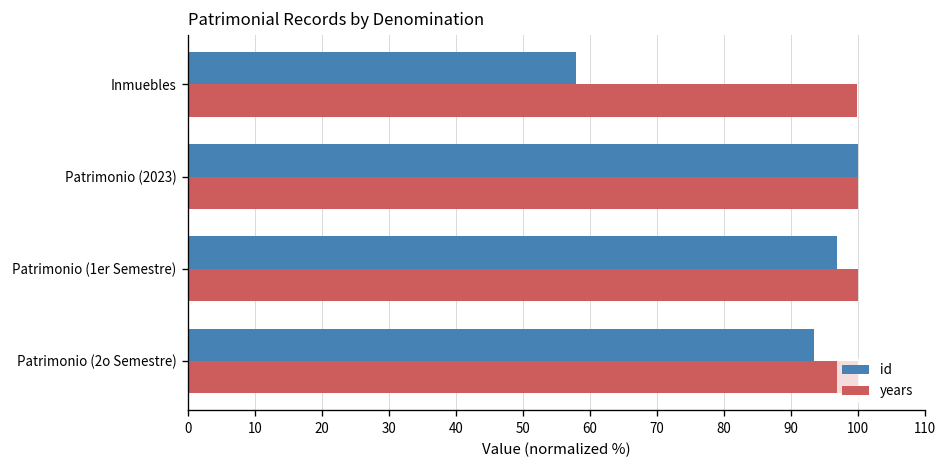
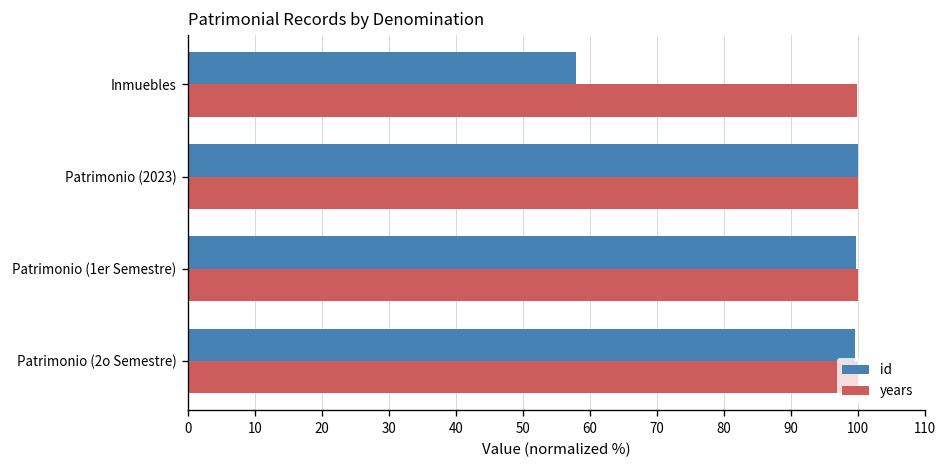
id, Patrimonio (1er Semestre): 97 -> 100
id, Patrimonio (2o Semestre): 93 -> 100
